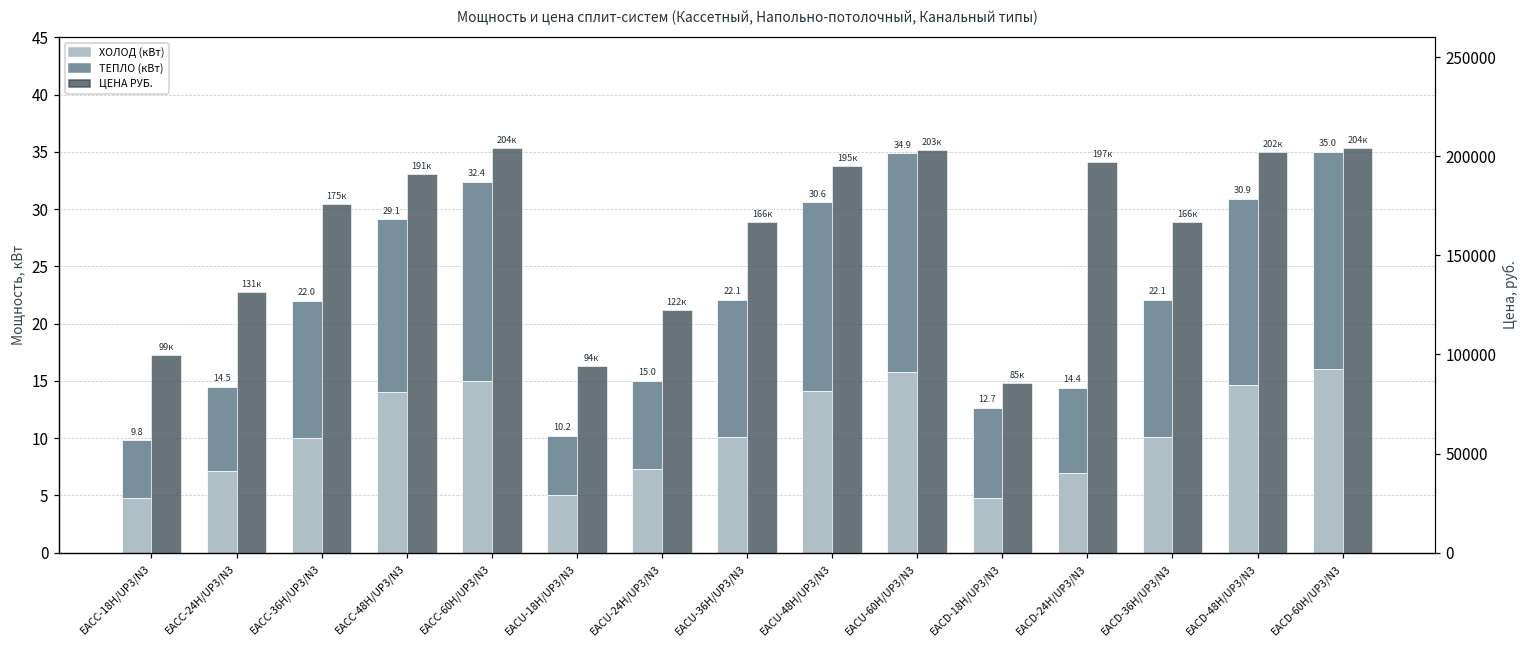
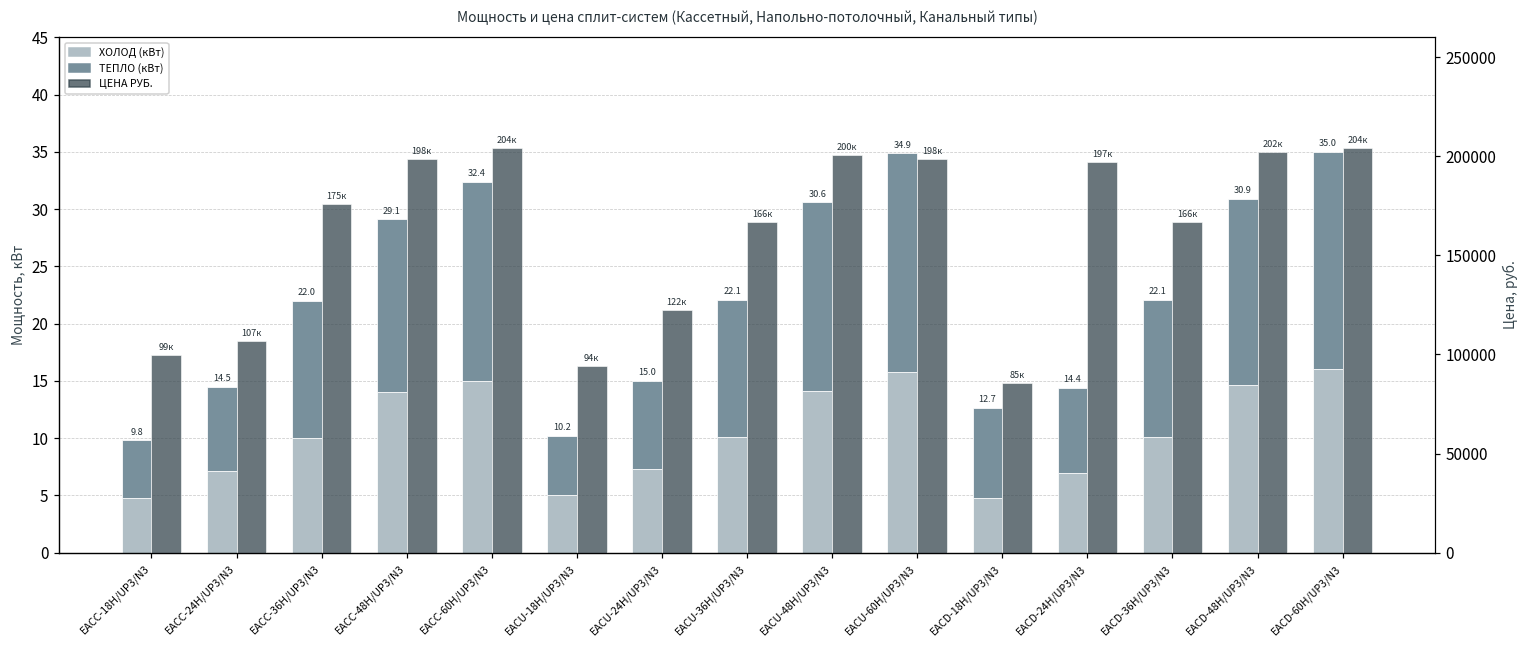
ЦЕНА РУБ., EACC-24H/UP3/N3: 131к -> 107к
ЦЕНА РУБ., EACC-48H/UP3/N3: 191к -> 198к
ЦЕНА РУБ., EACU-48H/UP3/N3: 195к -> 200к
ЦЕНА РУБ., EACU-60H/UP3/N3: 203к -> 198к
